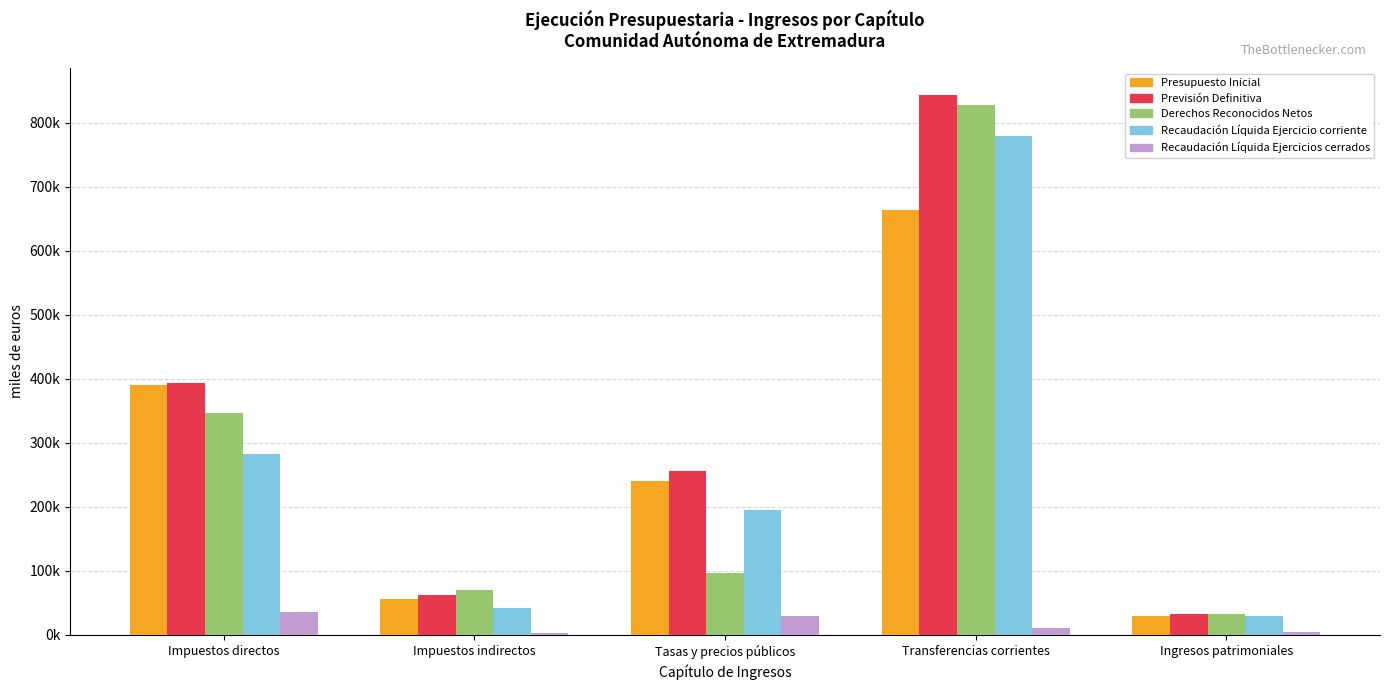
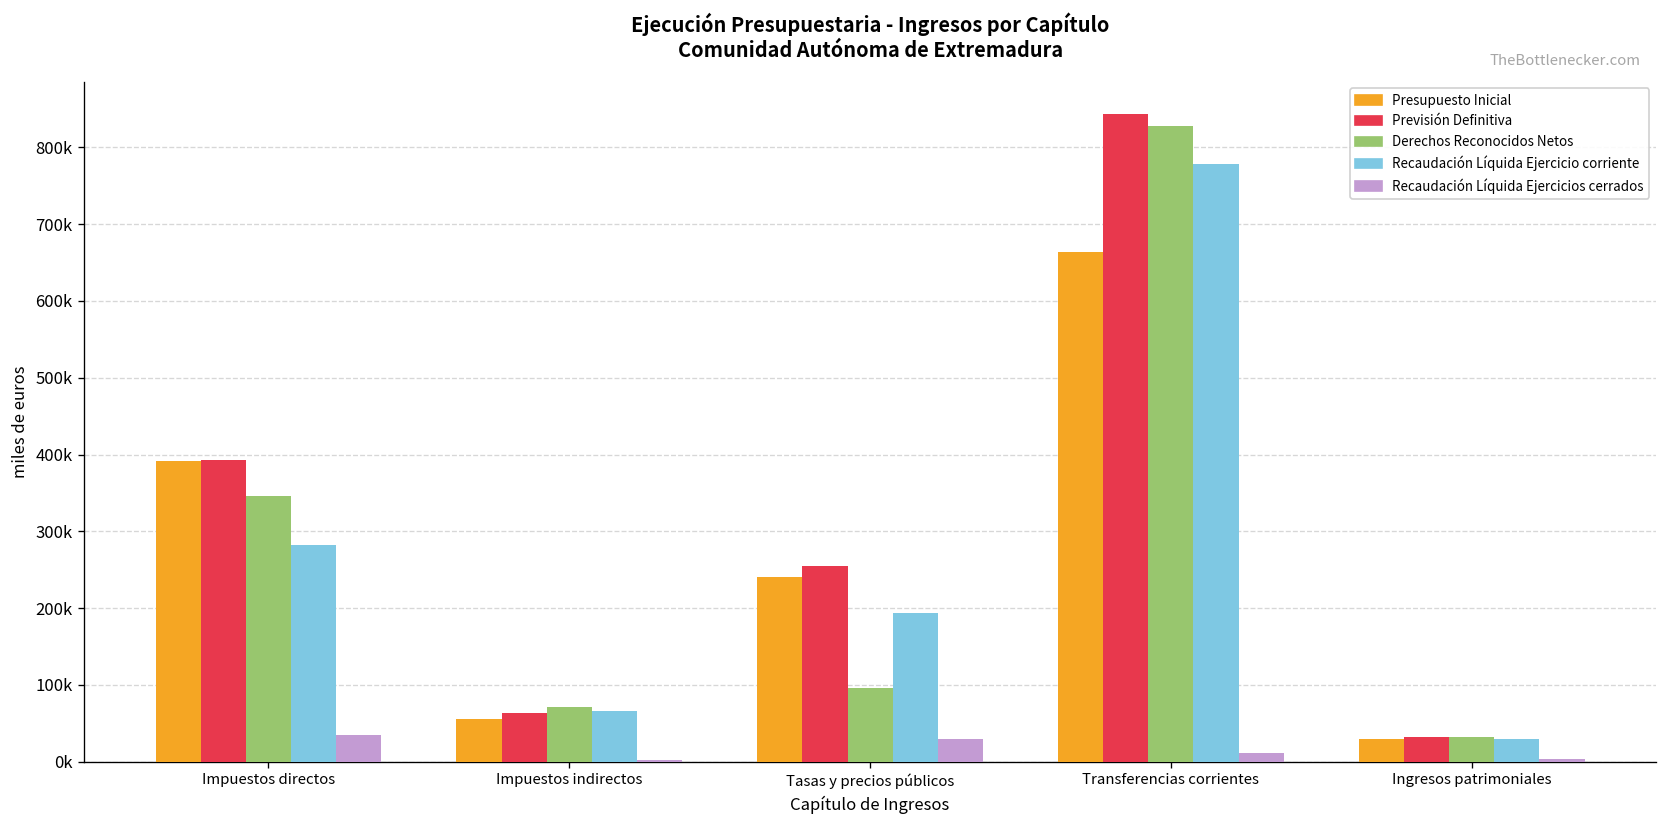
Recaudación Líquida Ejercicio corriente, Impuestos indirectos: 40000 -> 70000
